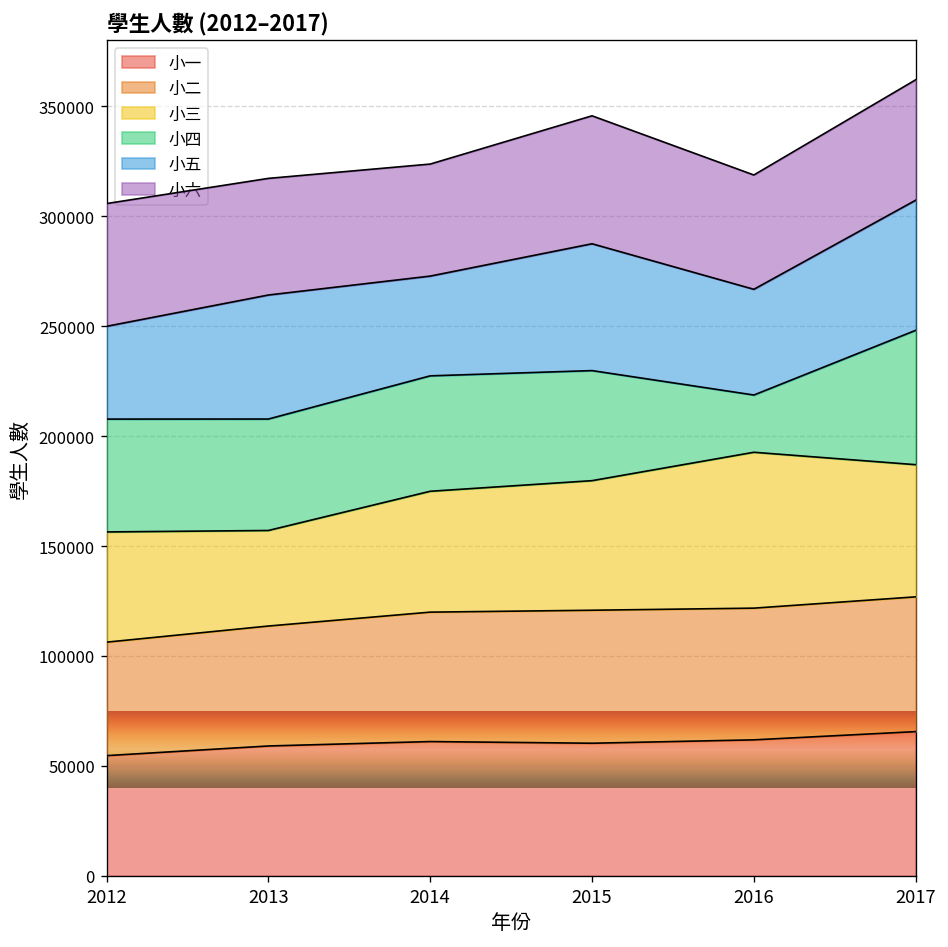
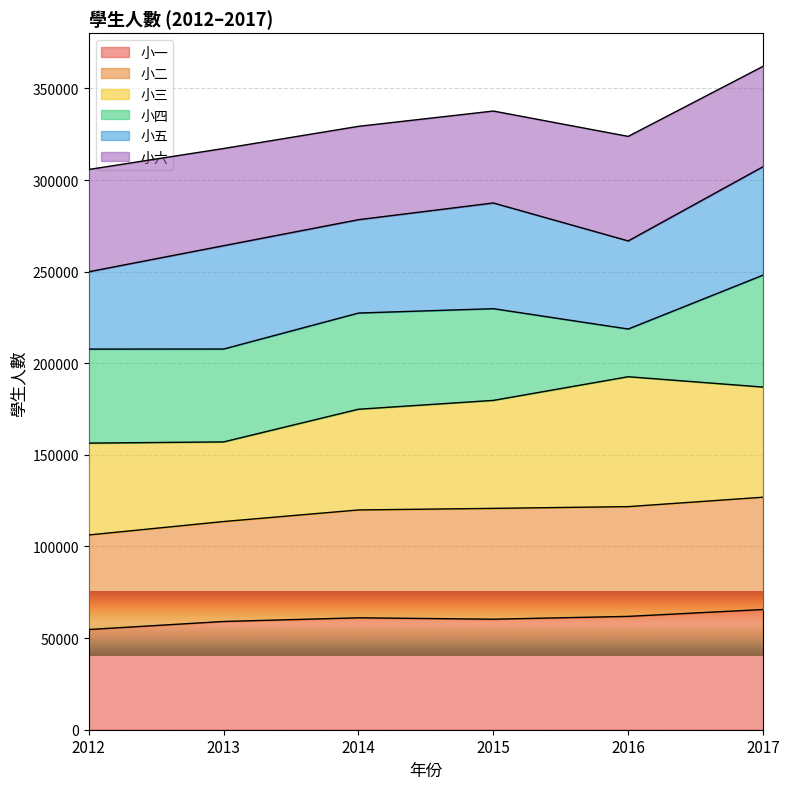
小五, 2014: 45000 -> 51000
小六, 2015: 58000 -> 50000
小六, 2016: 52000 -> 57000
